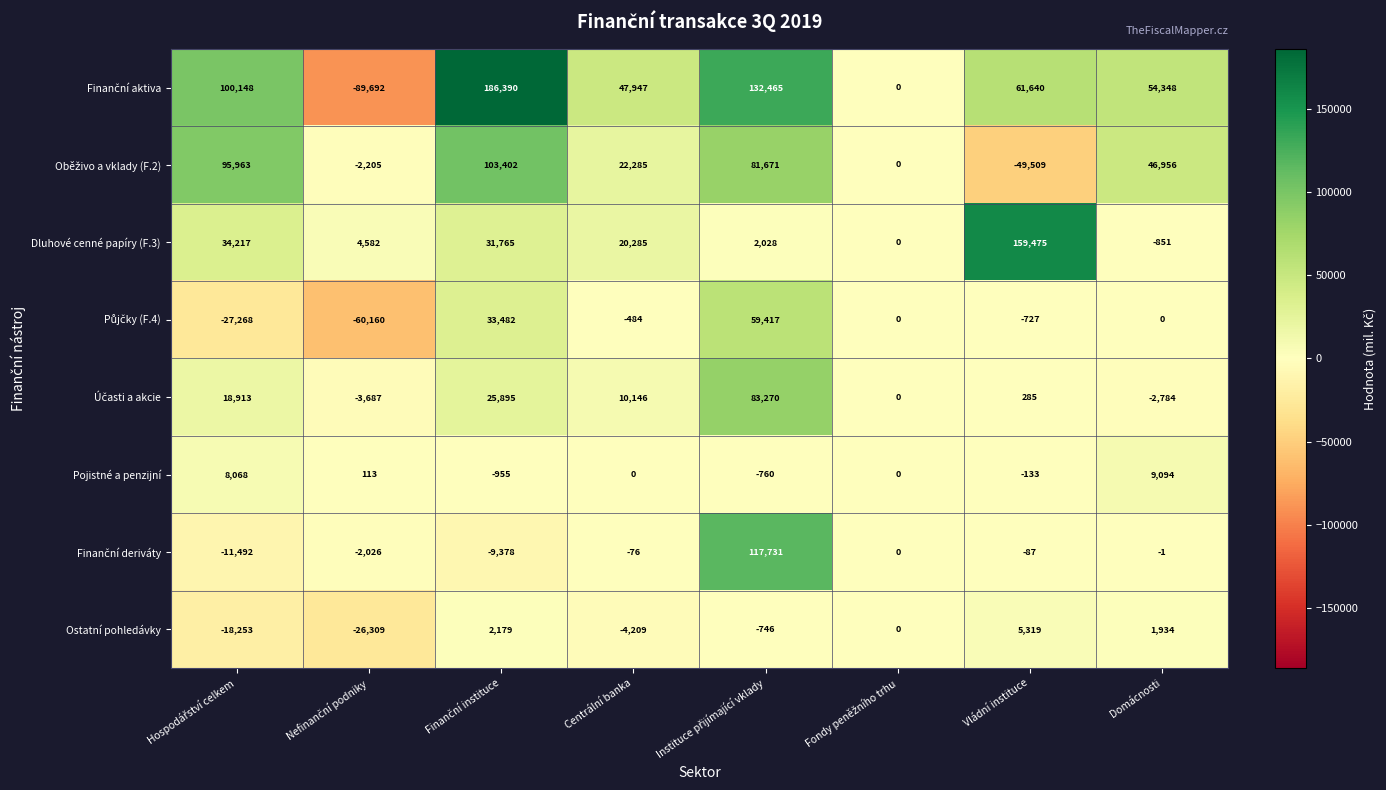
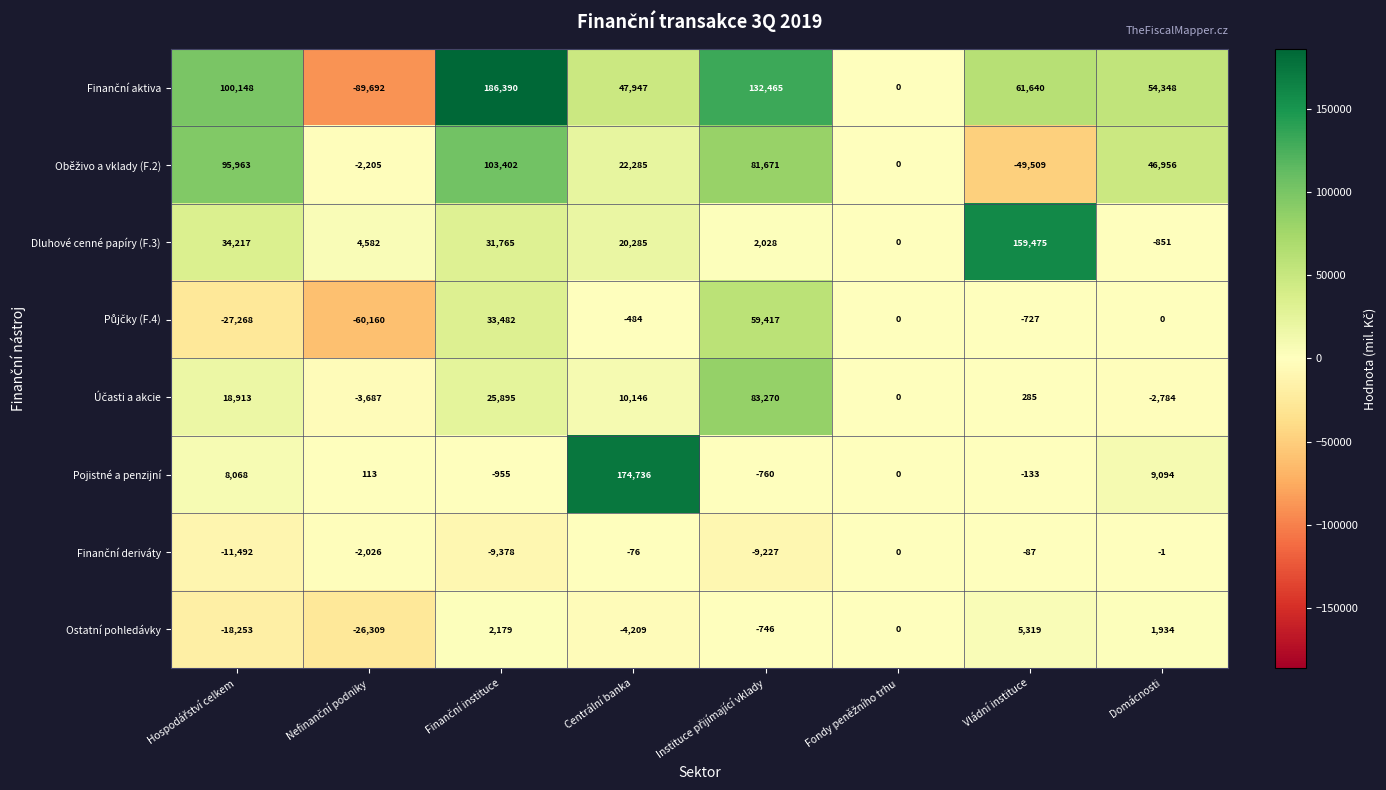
Pojistné a penzijní, Centrální banka: 0 -> 174,736
Finanční deriváty, Instituce přijímající vklady: 117,731 -> -9,227
